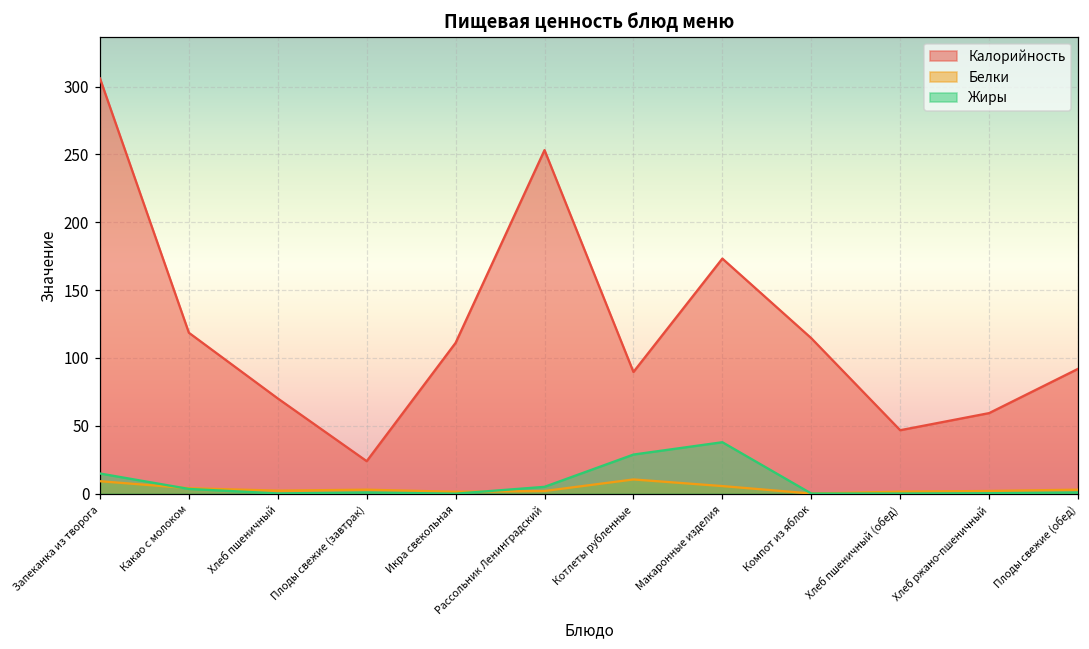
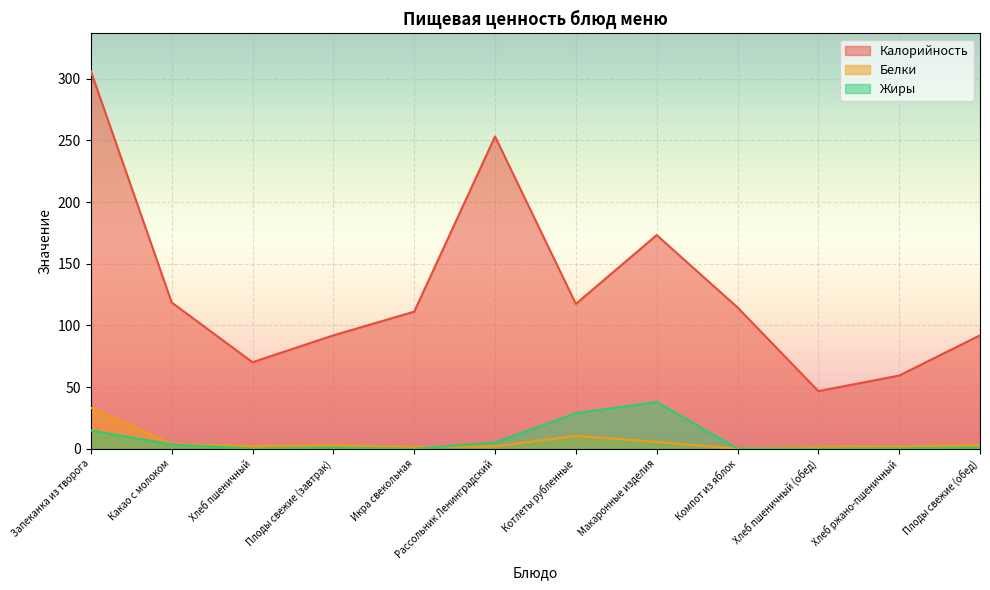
Белки, Запеканка из творога: 9 -> 33
Калорийность, Плоды свежие (завтрак): 24 -> 92
Калорийность, Котлеты рубленные: 90 -> 117
